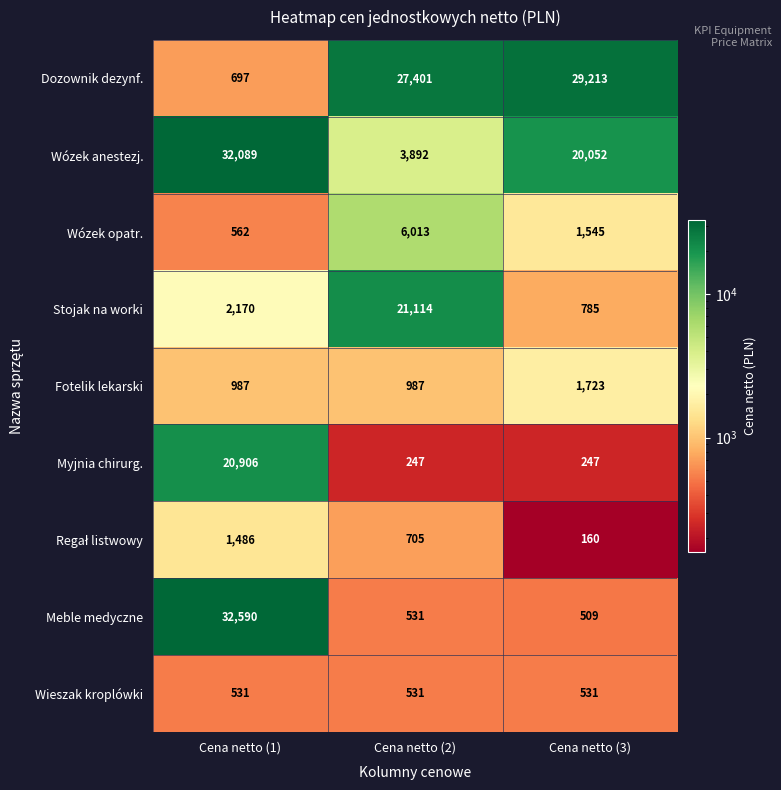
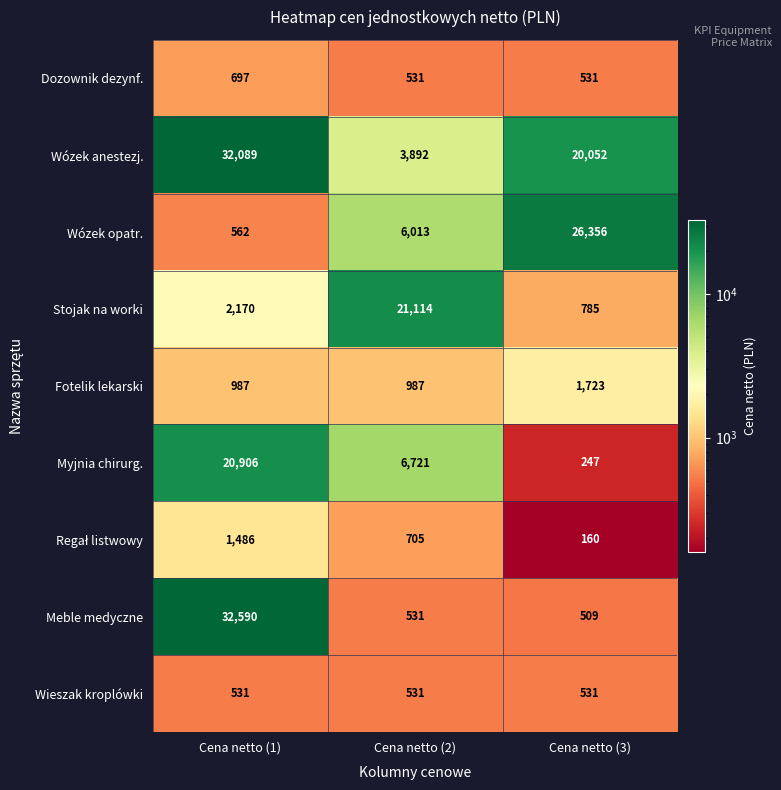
Dozownik dezynf., Cena netto (2): 27,401 -> 531
Dozownik dezynf., Cena netto (3): 29,213 -> 531
Wózek opatr., Cena netto (3): 1,545 -> 26,356
Myjnia chirurg., Cena netto (2): 247 -> 6,721
